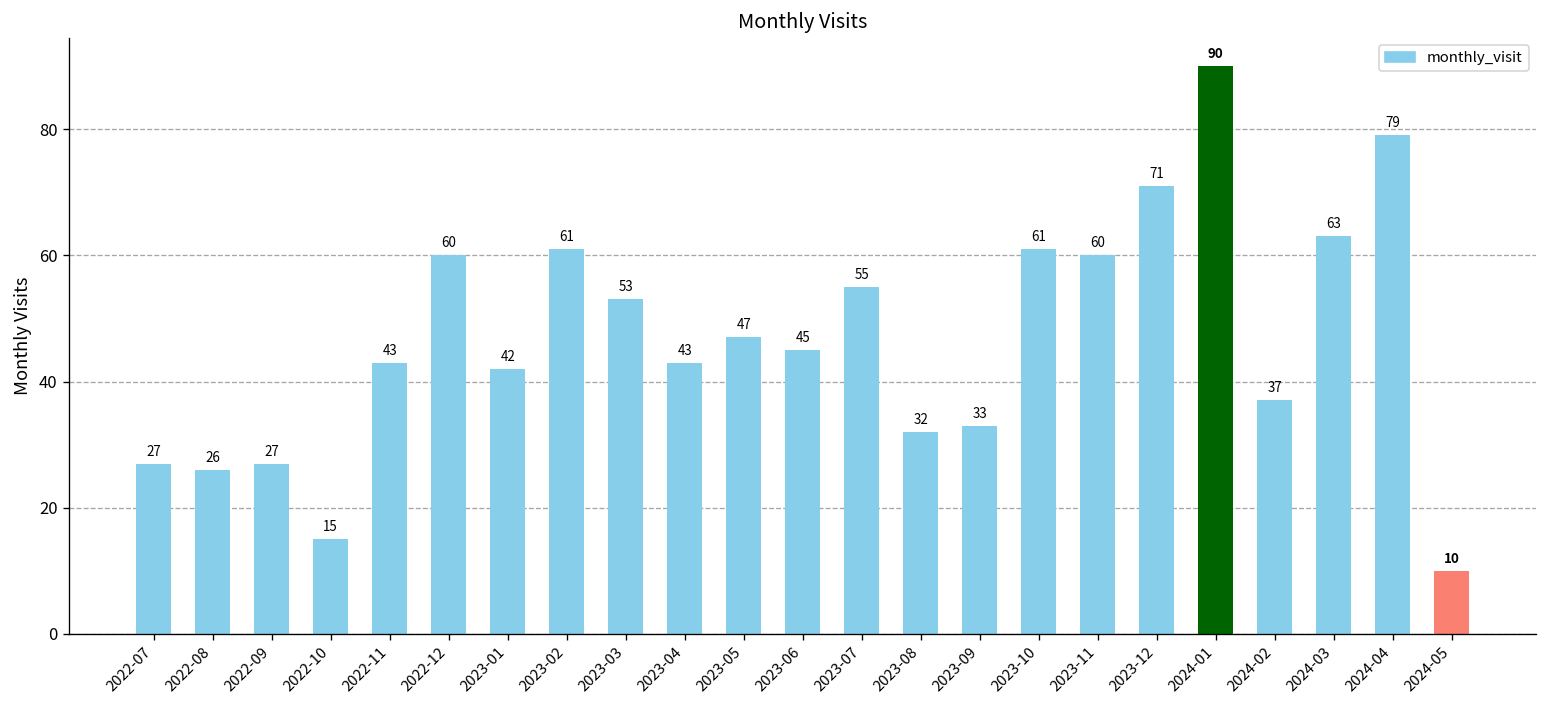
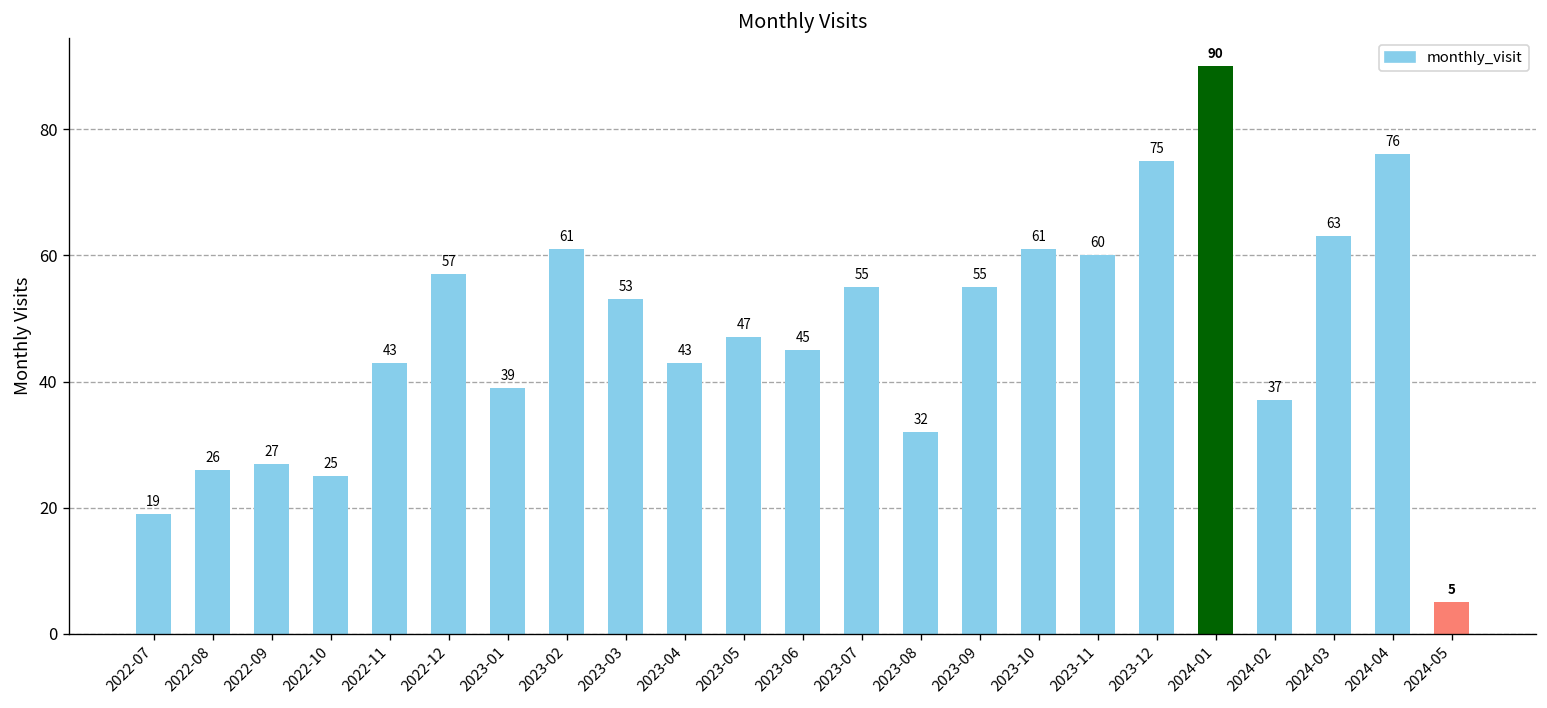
2022-07: 27 -> 19
2022-10: 15 -> 25
2022-12: 60 -> 57
2023-01: 42 -> 39
2023-09: 33 -> 55
2023-12: 71 -> 75
2024-04: 79 -> 76
2024-05: 10 -> 5
